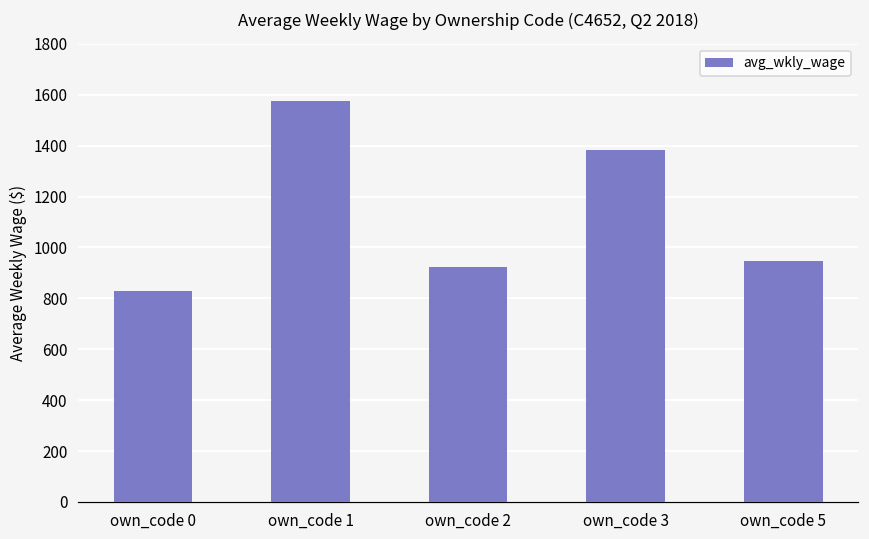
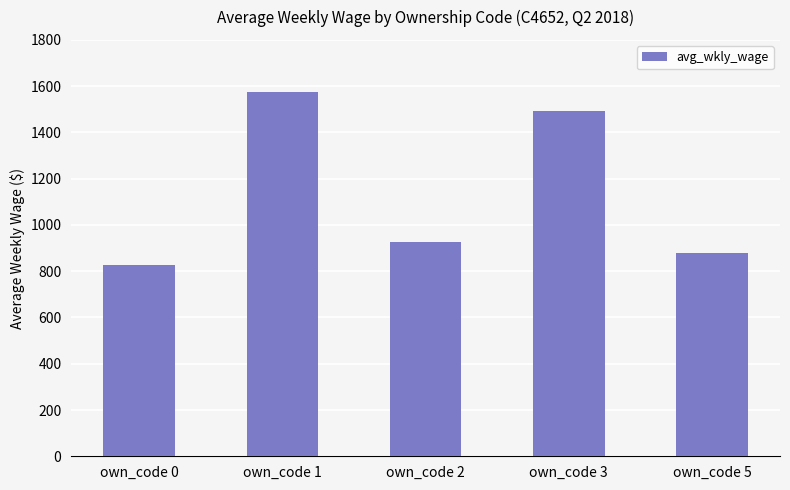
own_code 3: 1380 -> 1490
own_code 5: 950 -> 880
